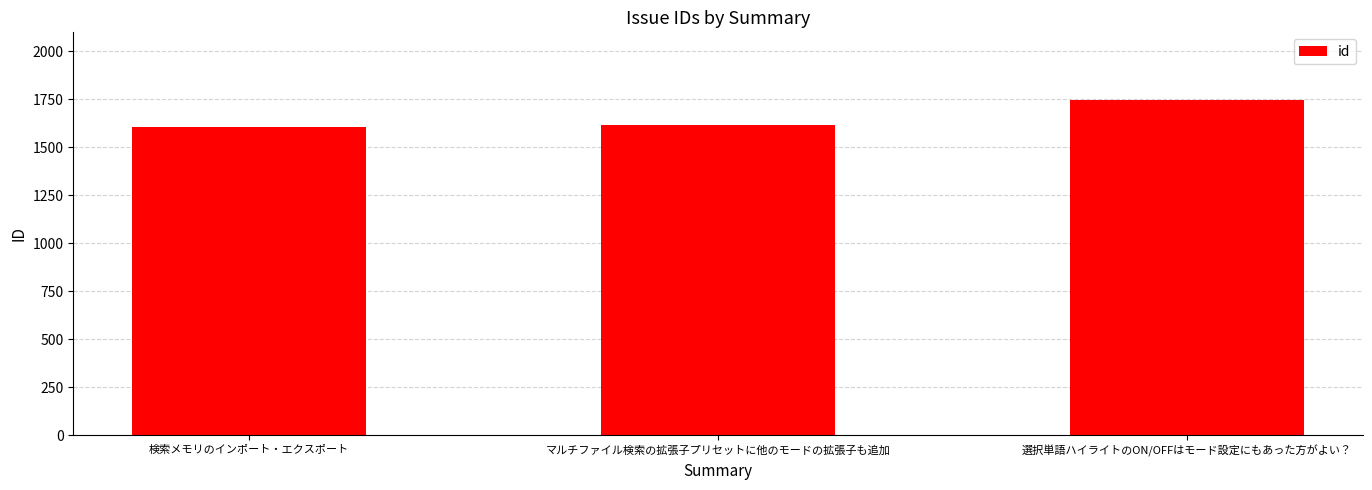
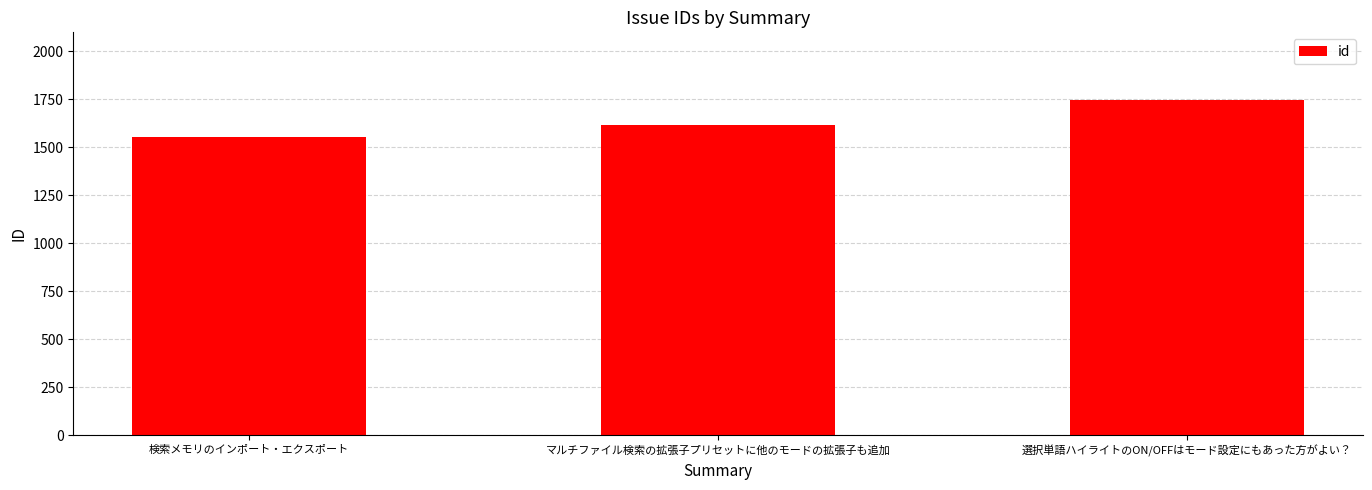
検索メモリのインポート・エクスポート: 1600 -> 1550
